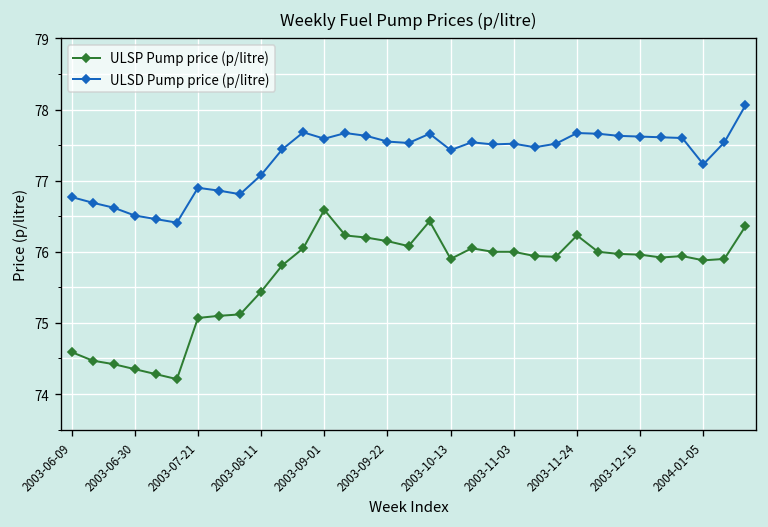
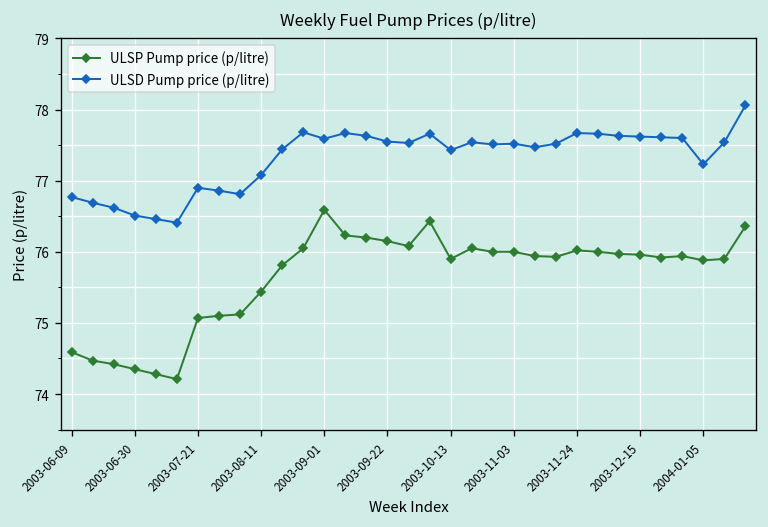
ULSP Pump price (p/litre), 2003-11-24: 76.2 -> 76.0
